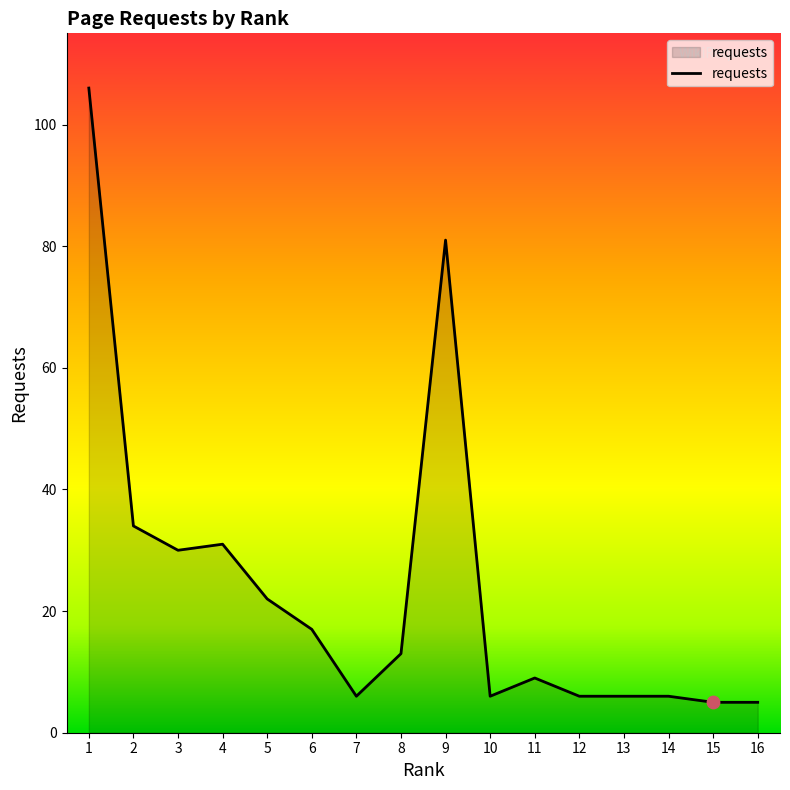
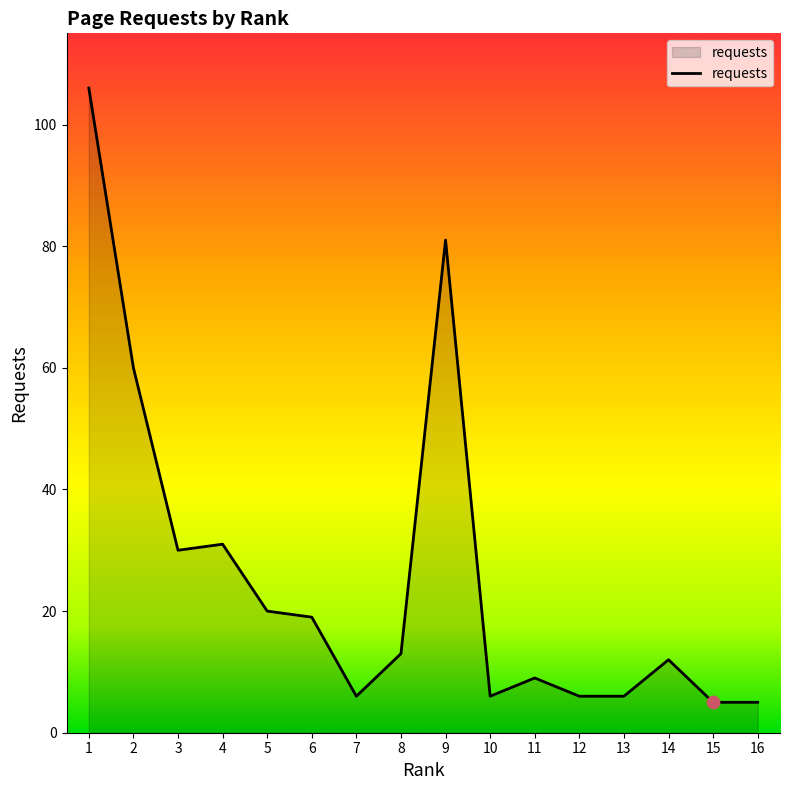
requests, 2: 34 -> 60
requests, 5: 22 -> 20
requests, 6: 17 -> 19
requests, 14: 6 -> 12
